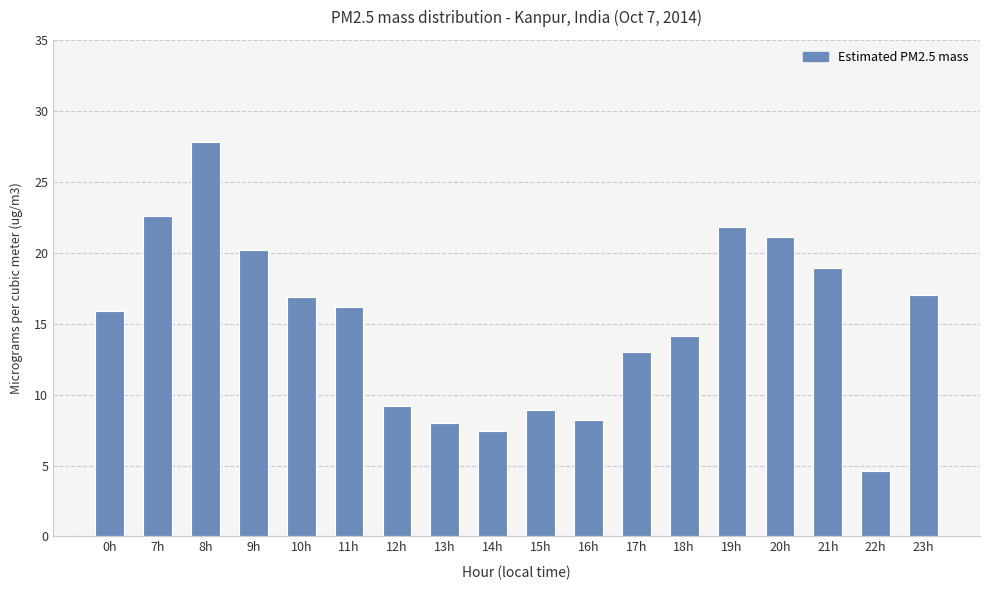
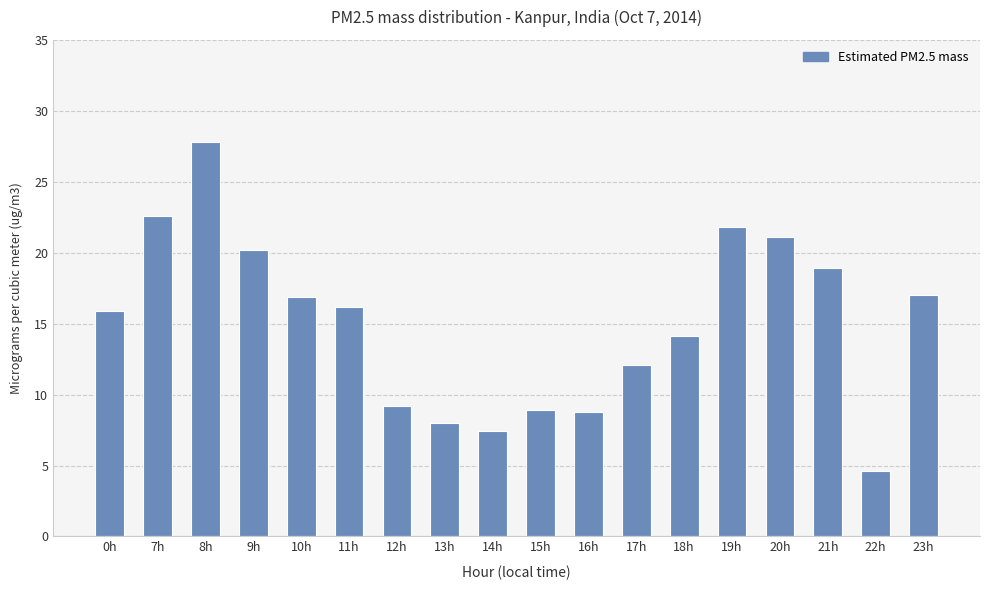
16h: 8.2 -> 8.8
17h: 13.0 -> 12.1
